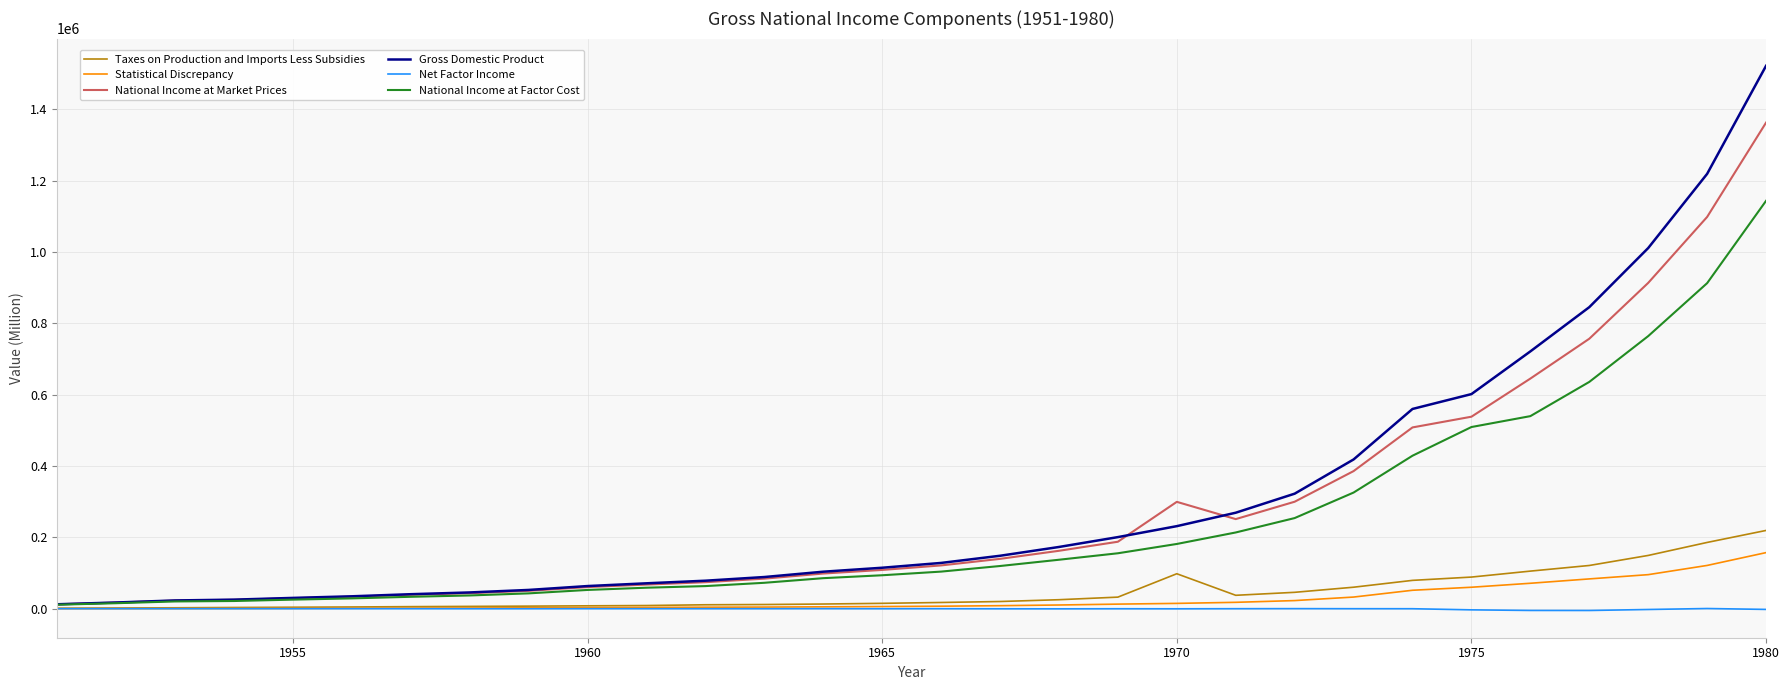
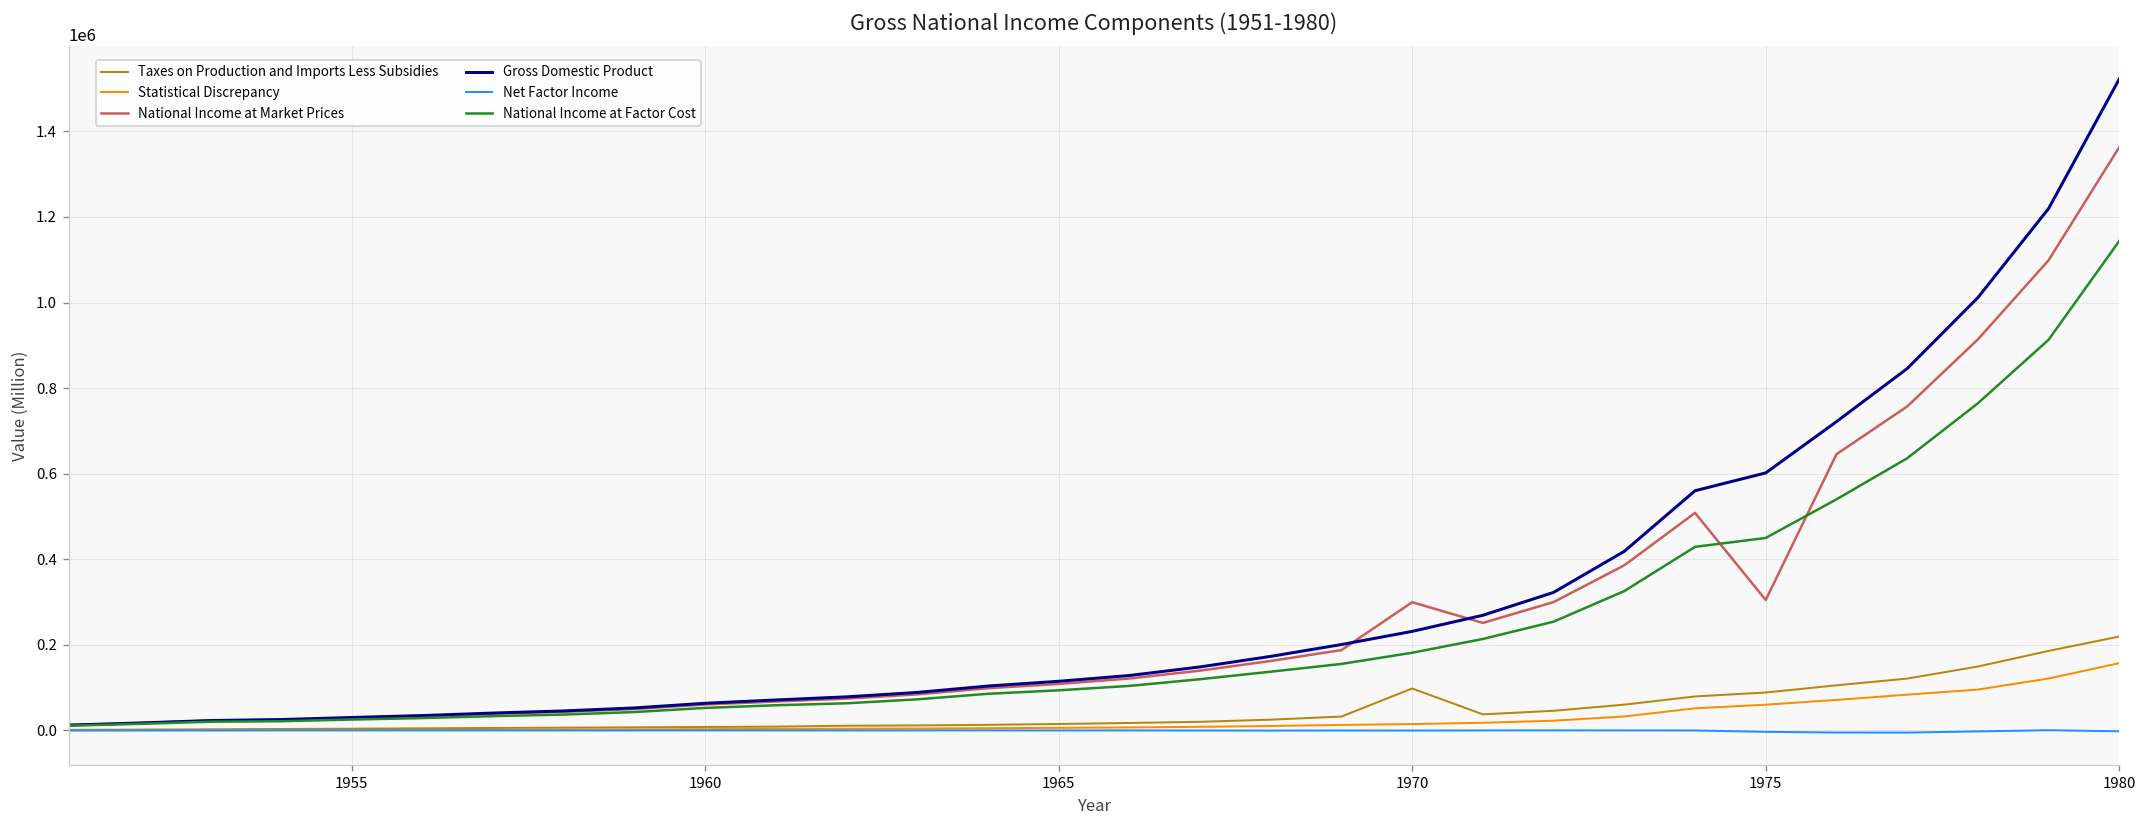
National Income at Market Prices, 1975: 540000 -> 300000
National Income at Factor Cost, 1975: 510000 -> 450000
